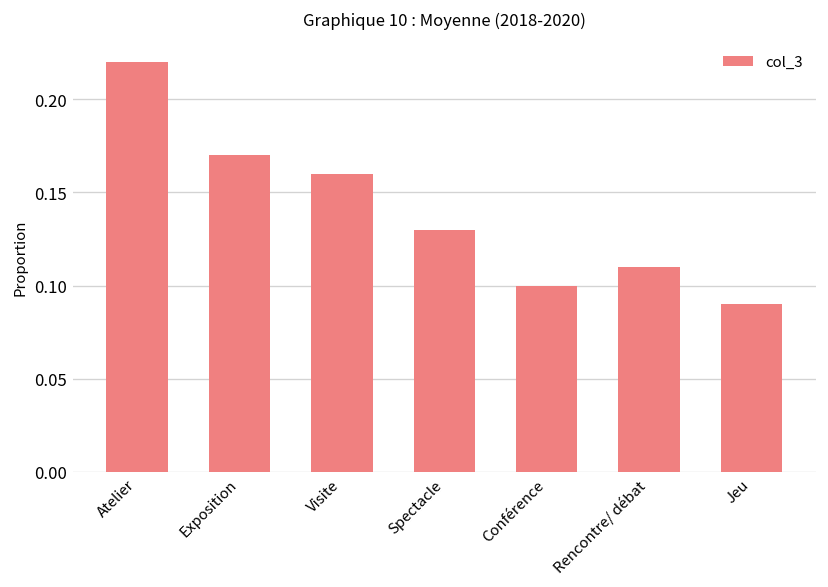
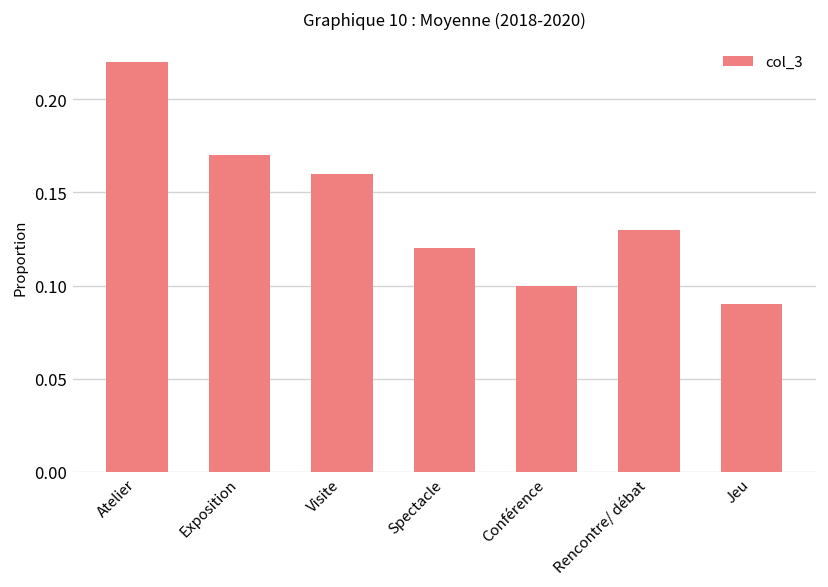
Spectacle: 0.13 -> 0.12
Rencontre/ débat: 0.11 -> 0.13
